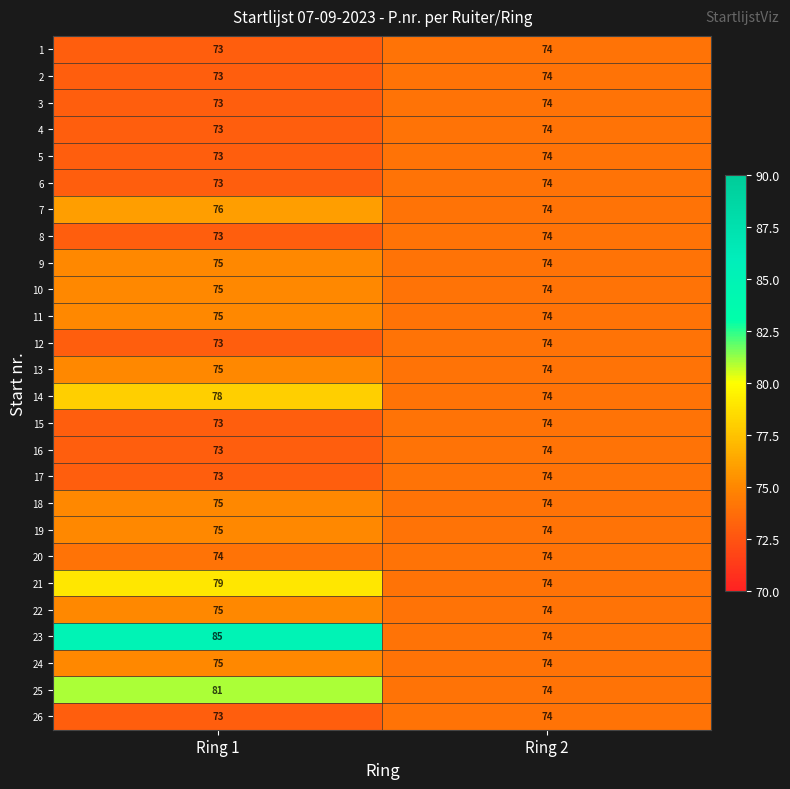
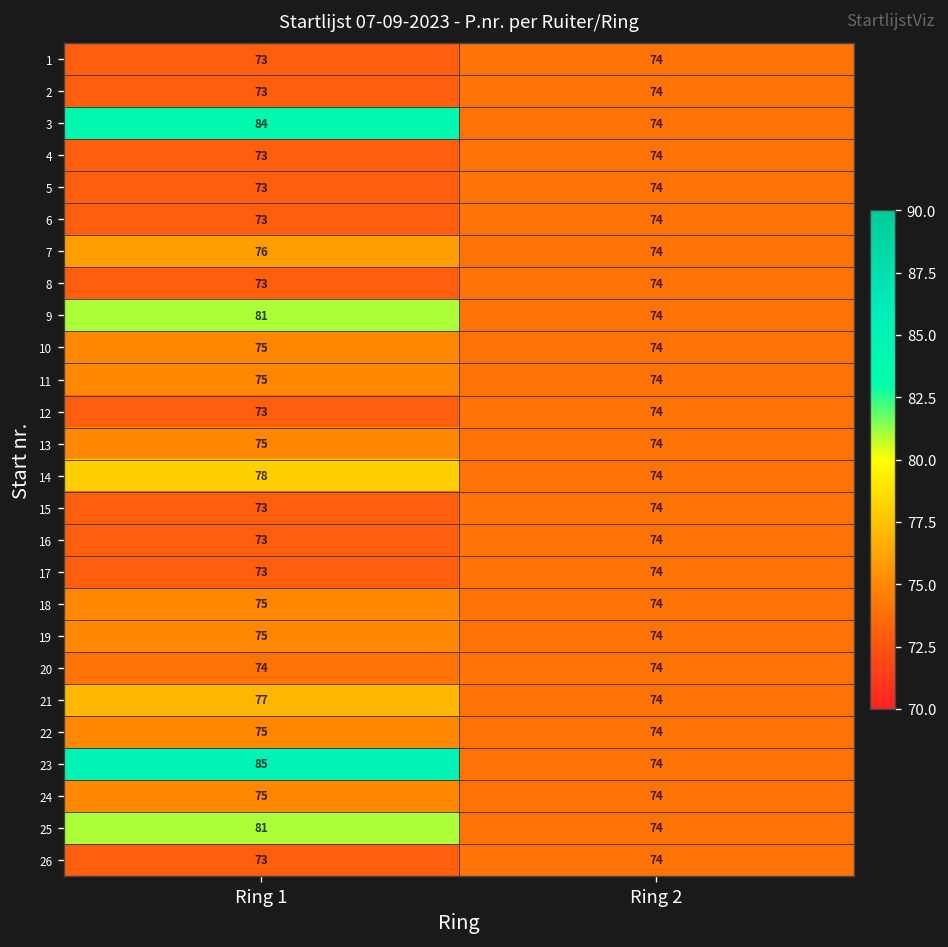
3, Ring 1: 73 -> 84
9, Ring 1: 75 -> 81
21, Ring 1: 79 -> 77
